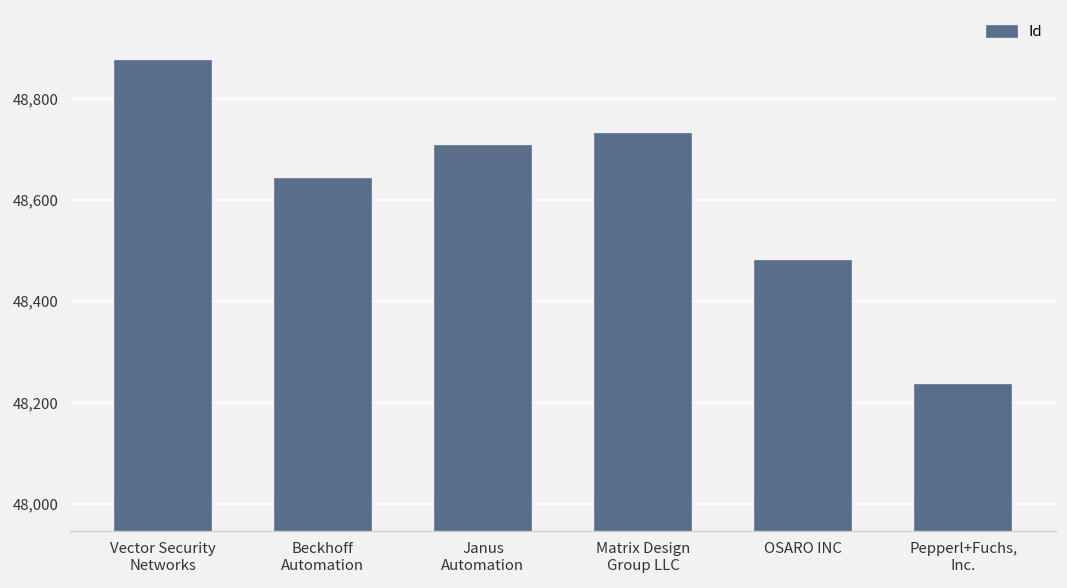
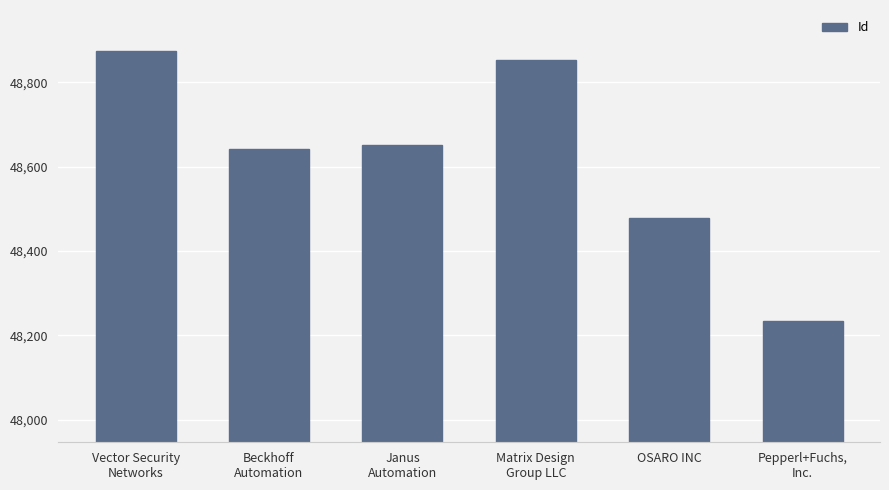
Janus Automation: 48,710 -> 48,650
Matrix Design Group LLC: 48,730 -> 48,850
